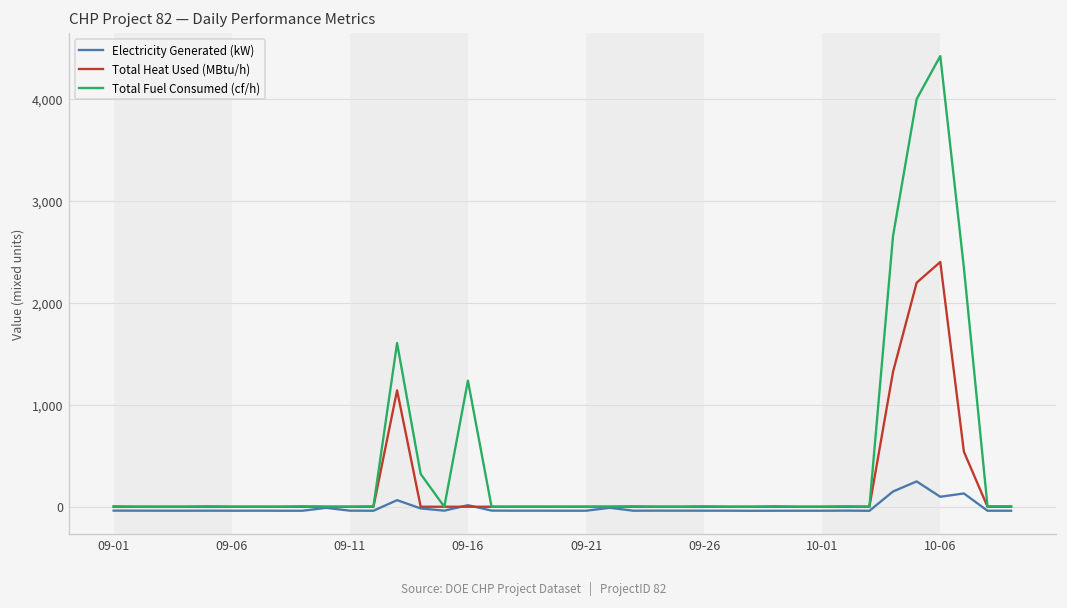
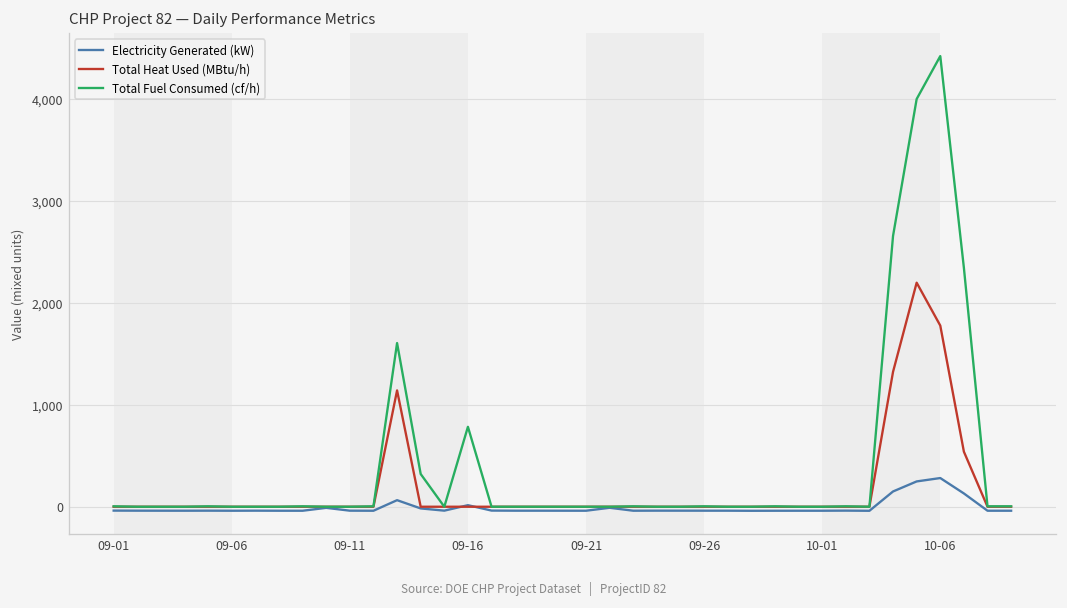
Total Fuel Consumed (cf/h), 09-16: 1,200 -> 800
Electricity Generated (kW), 10-06: 100 -> 300
Total Heat Used (MBtu/h), 10-06: 2,400 -> 1,800
